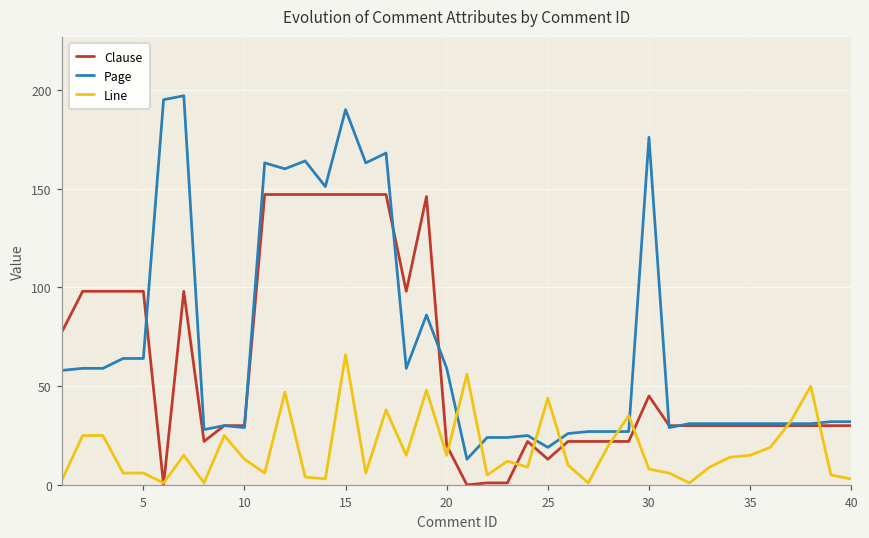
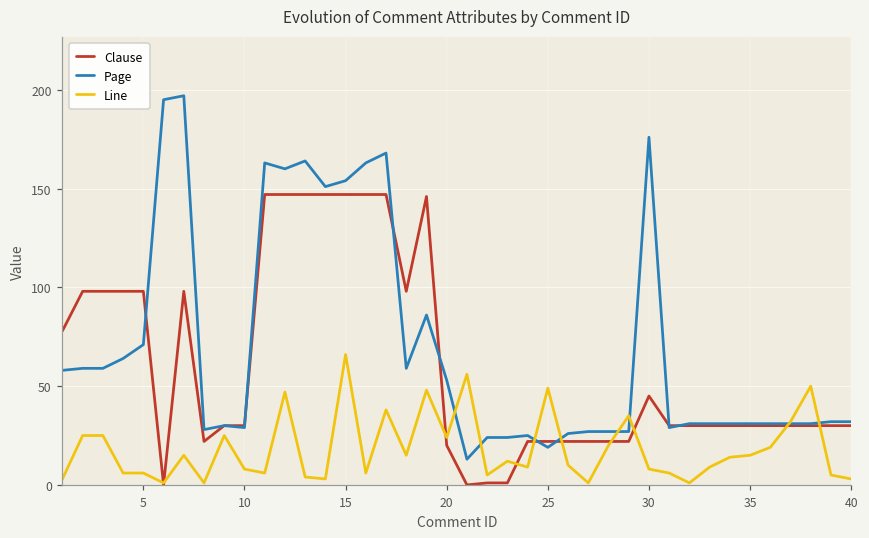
Page, 5: 64 -> 71
Line, 10: 13 -> 8
Page, 15: 190 -> 154
Page, 20: 59 -> 53
Line, 20: 15 -> 24
Clause, 25: 13 -> 22
Line, 25: 44 -> 49
